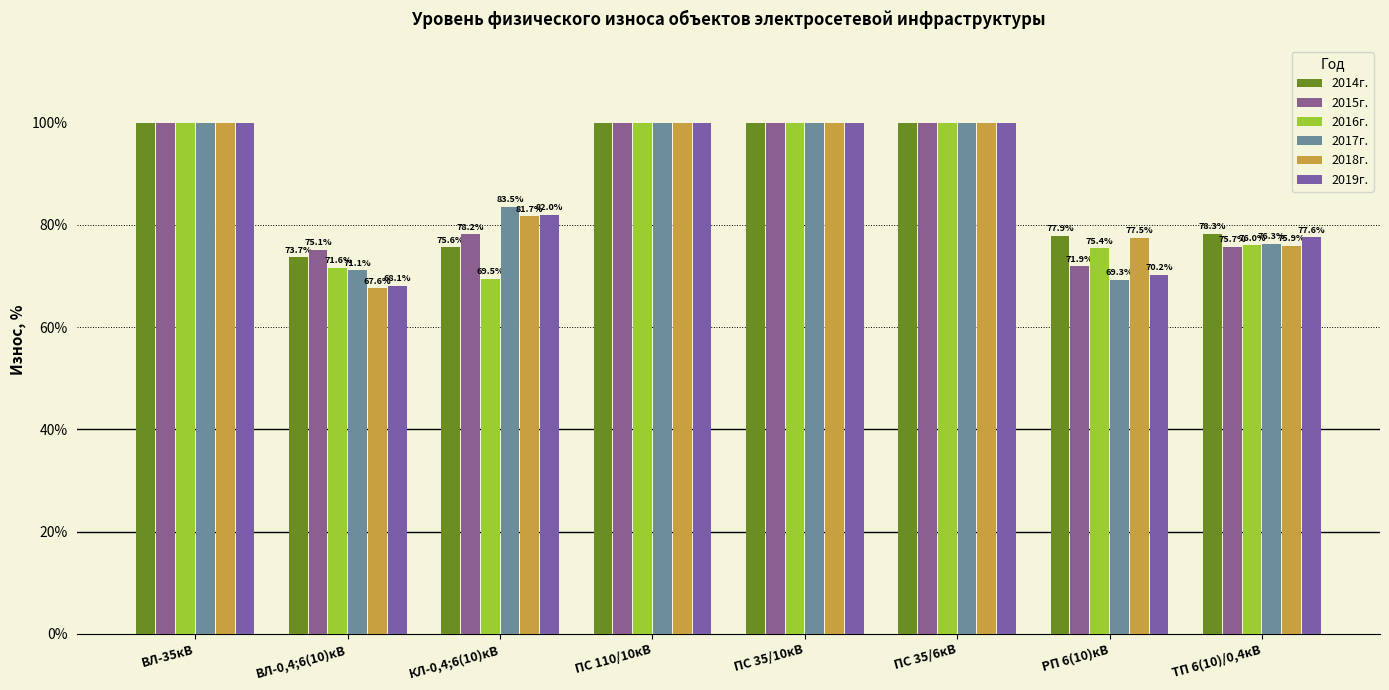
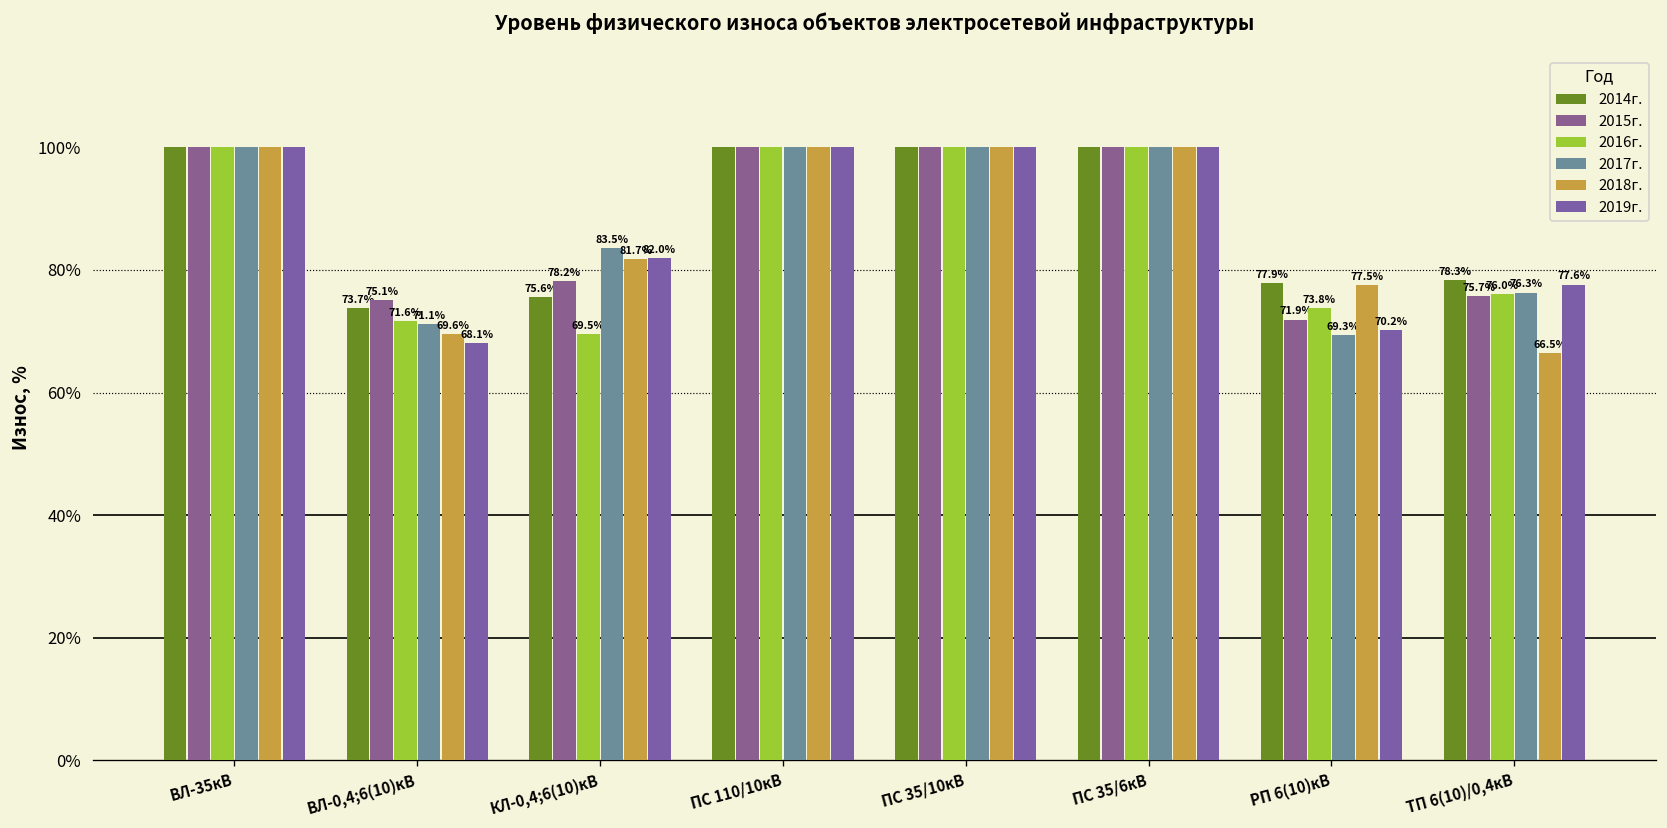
2018г., ВЛ-0,4;6(10)кВ: 67.6% -> 69.6%
2016г., РП 6(10)кВ: 75.4% -> 73.8%
2018г., ТП 6(10)/0,4кВ: 75.9% -> 66.5%
